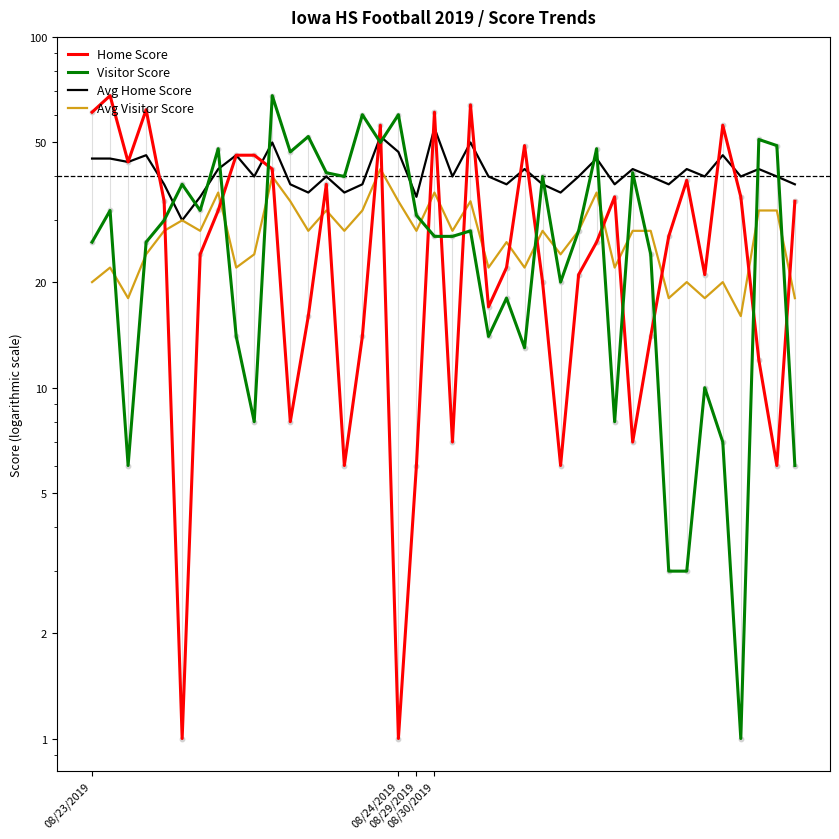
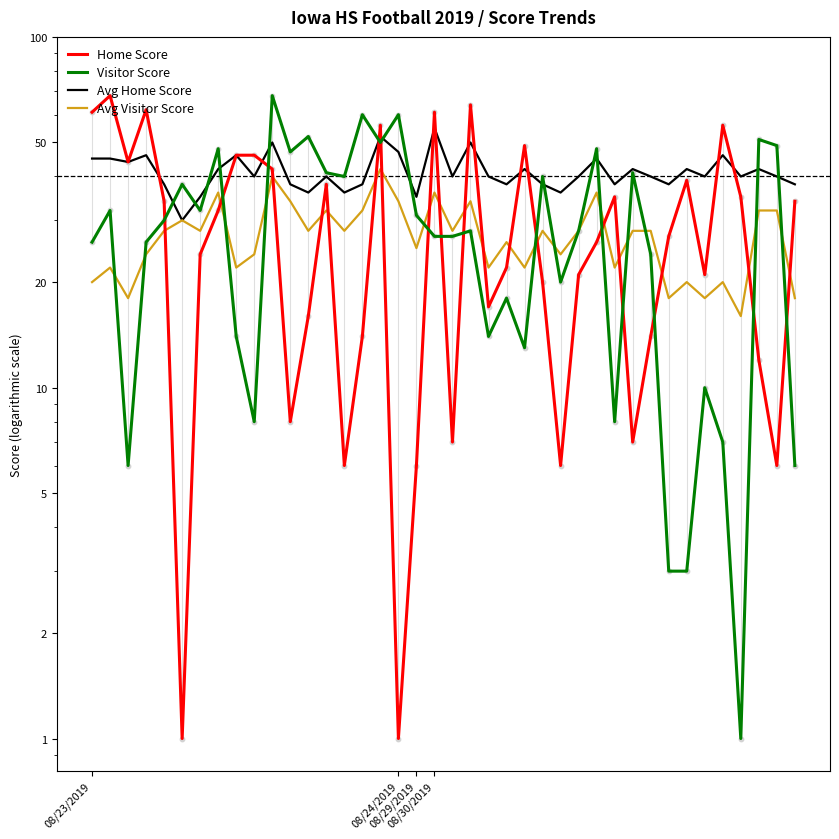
Avg Visitor Score, 08/29/2019: 28 -> 25
